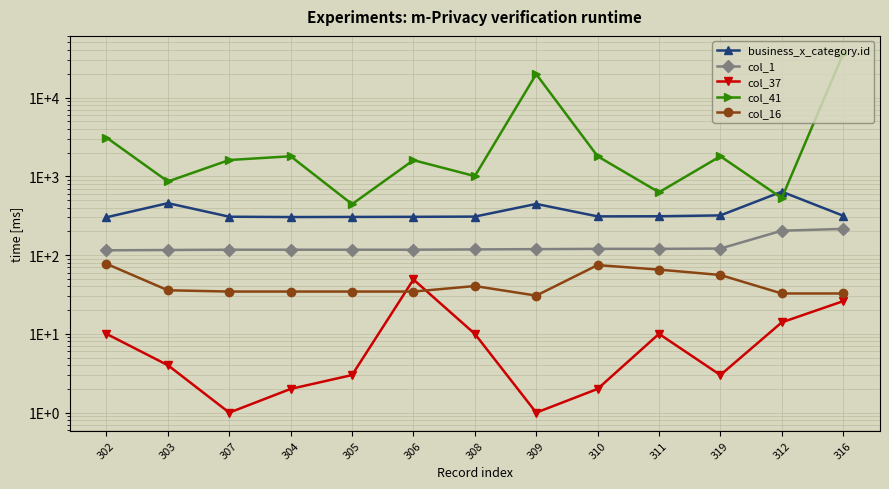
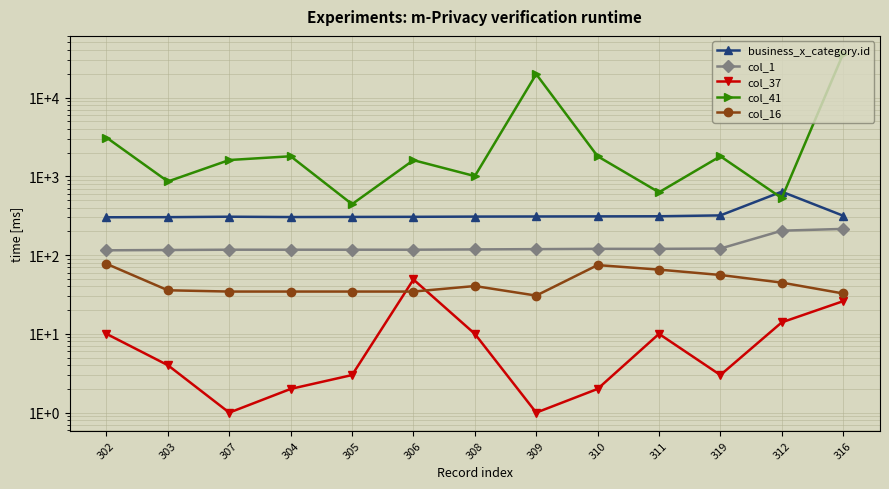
business_x_category.id, 303: 500 -> 300
business_x_category.id, 309: 400 -> 310
col_16, 312: 33 -> 40
